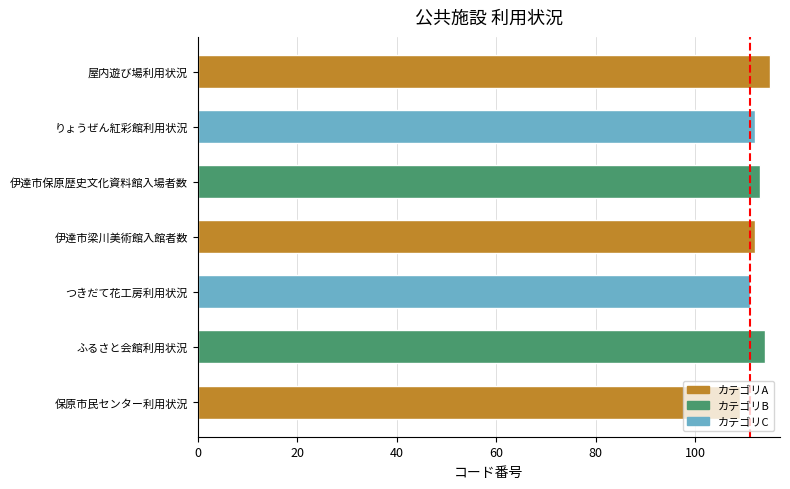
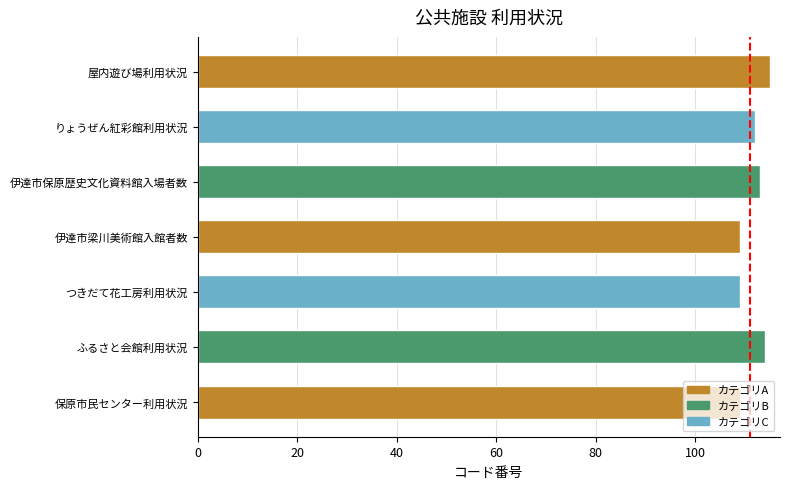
伊達市梁川美術館入館者数: 112 -> 109
つきだて花工房利用状況: 111 -> 109
